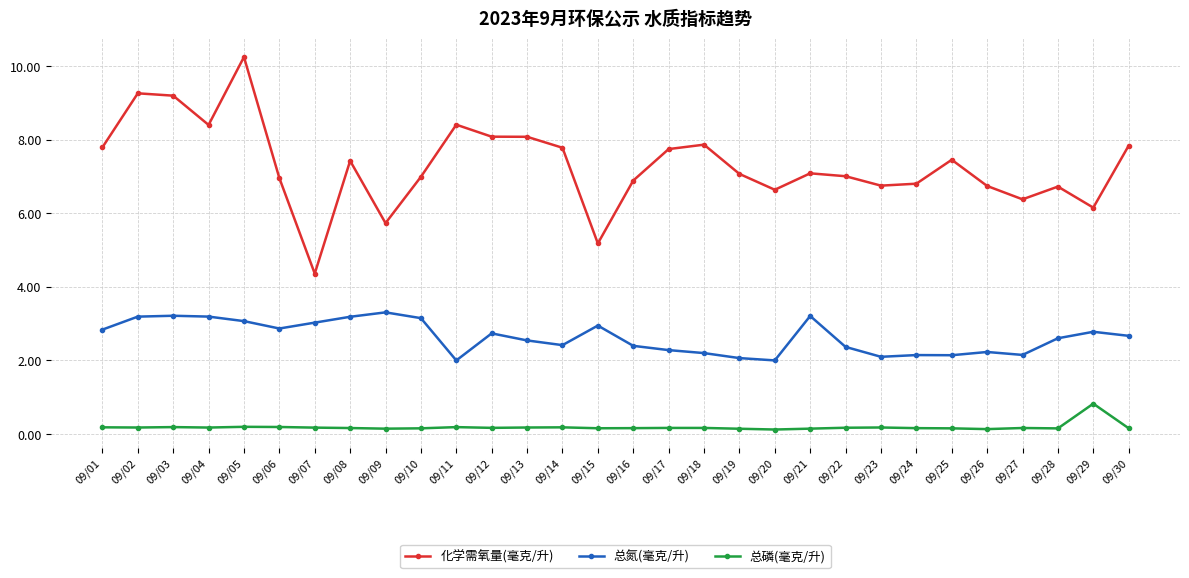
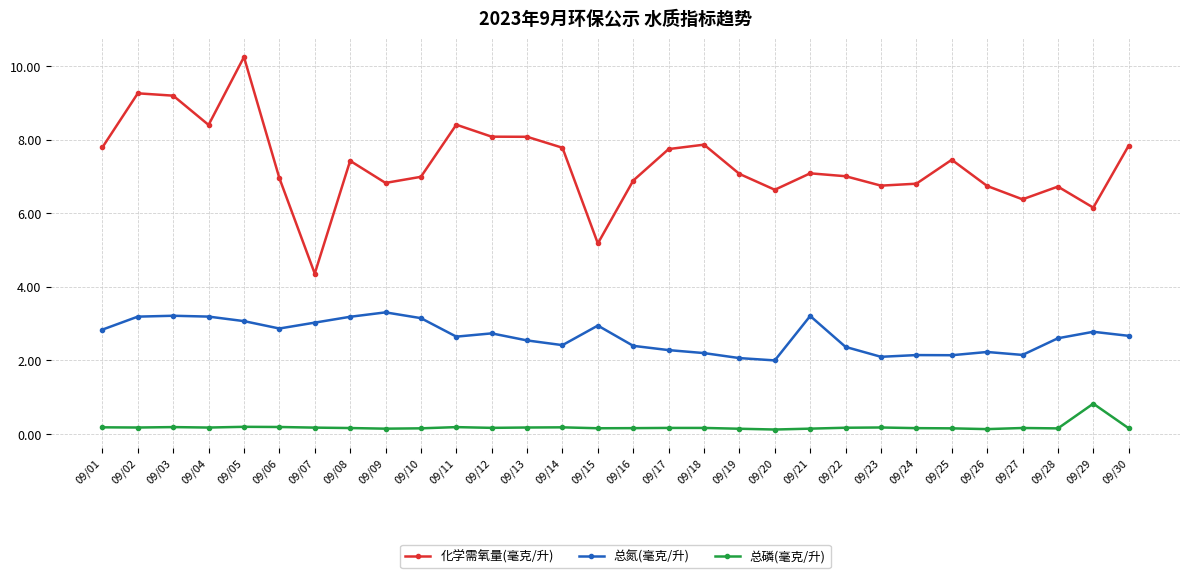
化学需氧量(毫克/升), 09/09: 5.7 -> 6.8
总氮(毫克/升), 09/11: 2.0 -> 2.6
